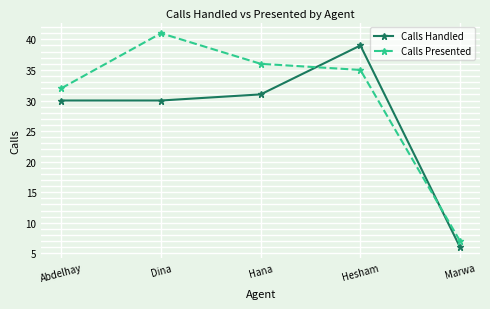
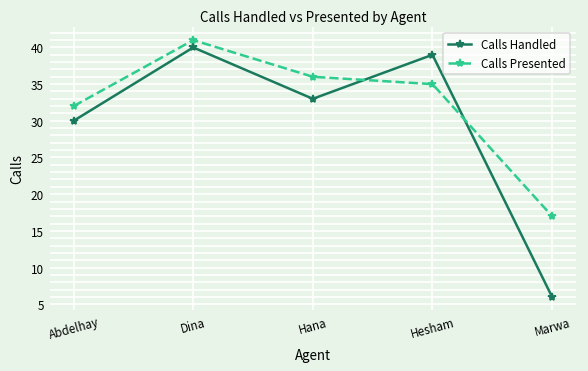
Calls Handled, Dina: 30 -> 40
Calls Handled, Hana: 31 -> 33
Calls Presented, Marwa: 7 -> 17
